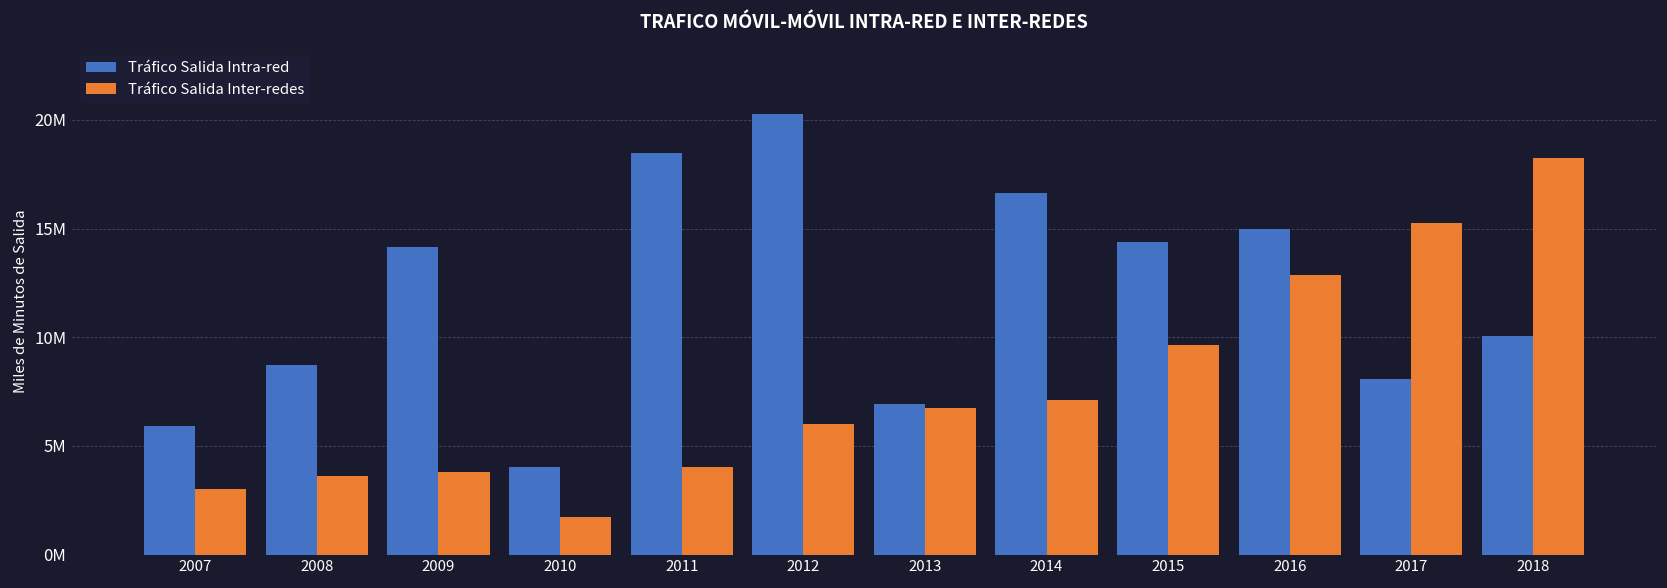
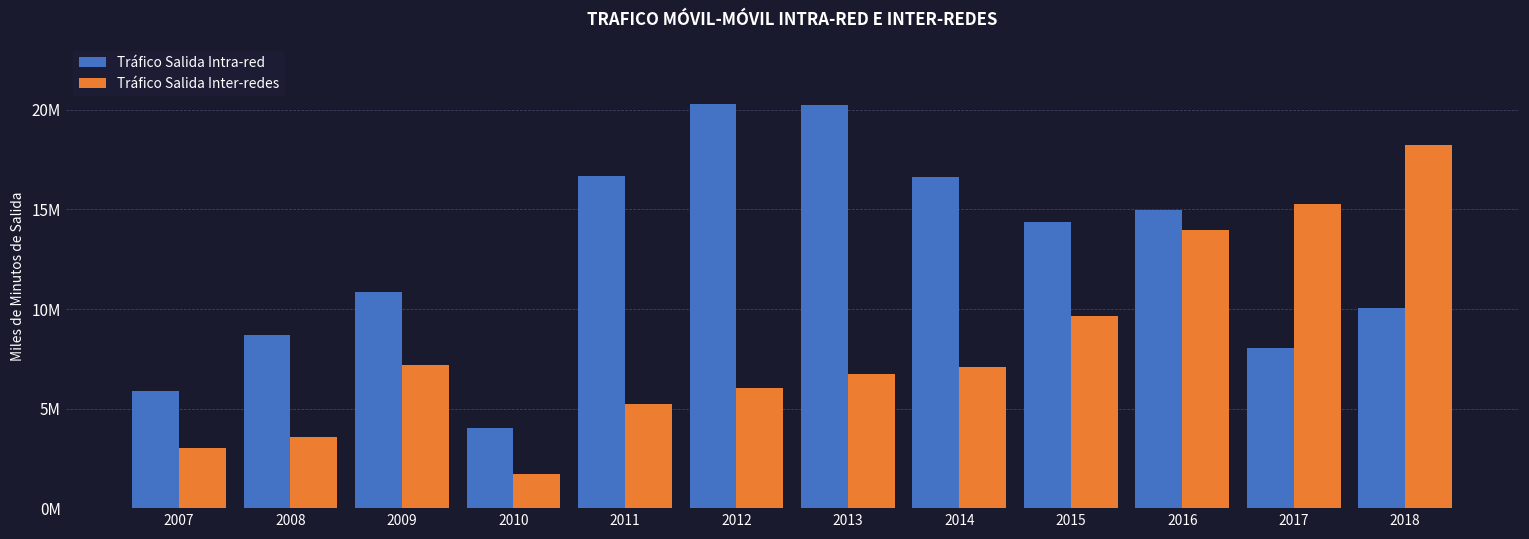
Tráfico Salida Intra-red, 2009: 14100000 -> 10800000
Tráfico Salida Inter-redes, 2009: 3800000 -> 7200000
Tráfico Salida Intra-red, 2011: 18500000 -> 16700000
Tráfico Salida Inter-redes, 2011: 4000000 -> 5200000
Tráfico Salida Intra-red, 2013: 6900000 -> 20200000
Tráfico Salida Inter-redes, 2016: 12900000 -> 14000000
